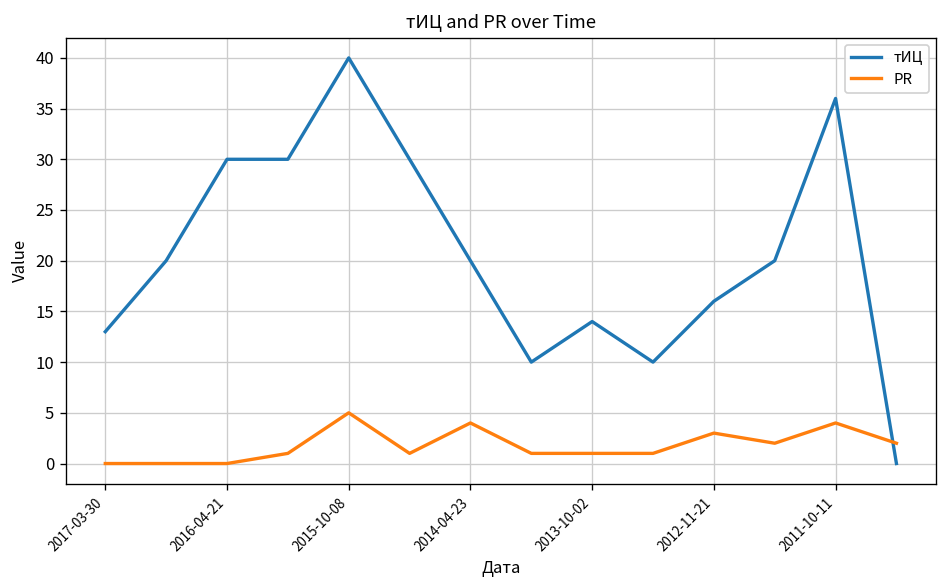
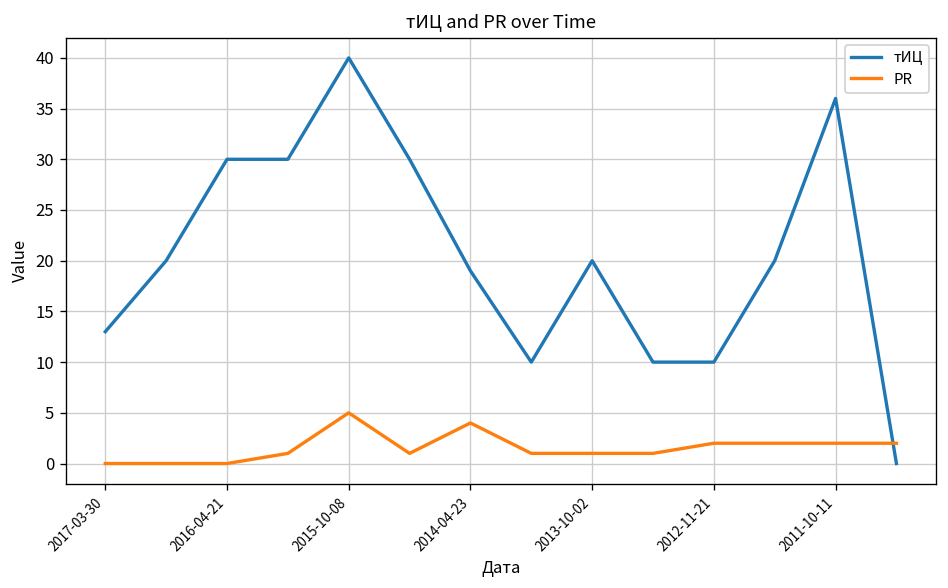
тИЦ, 2014-04-23: 20 -> 19
тИЦ, 2013-10-02: 14 -> 20
тИЦ, 2012-11-21: 16 -> 10
PR, 2012-11-21: 3 -> 2
PR, 2011-10-11: 4 -> 2
